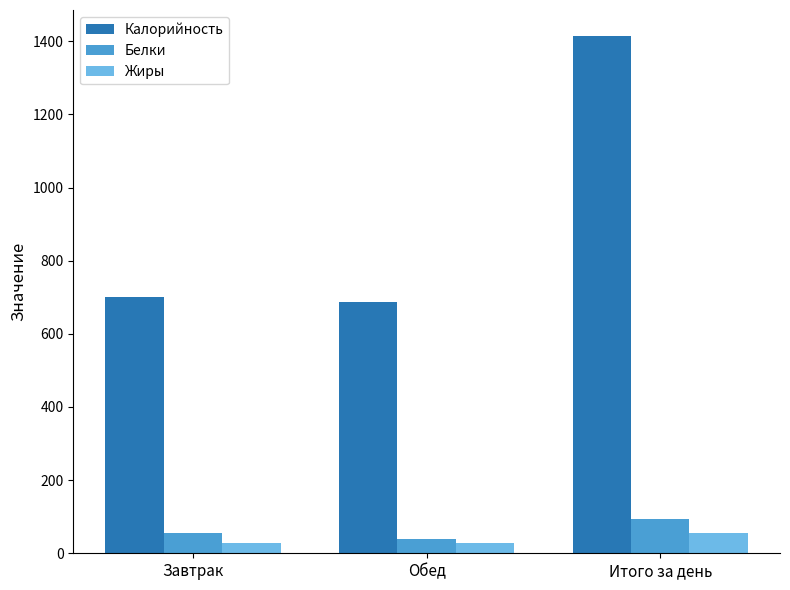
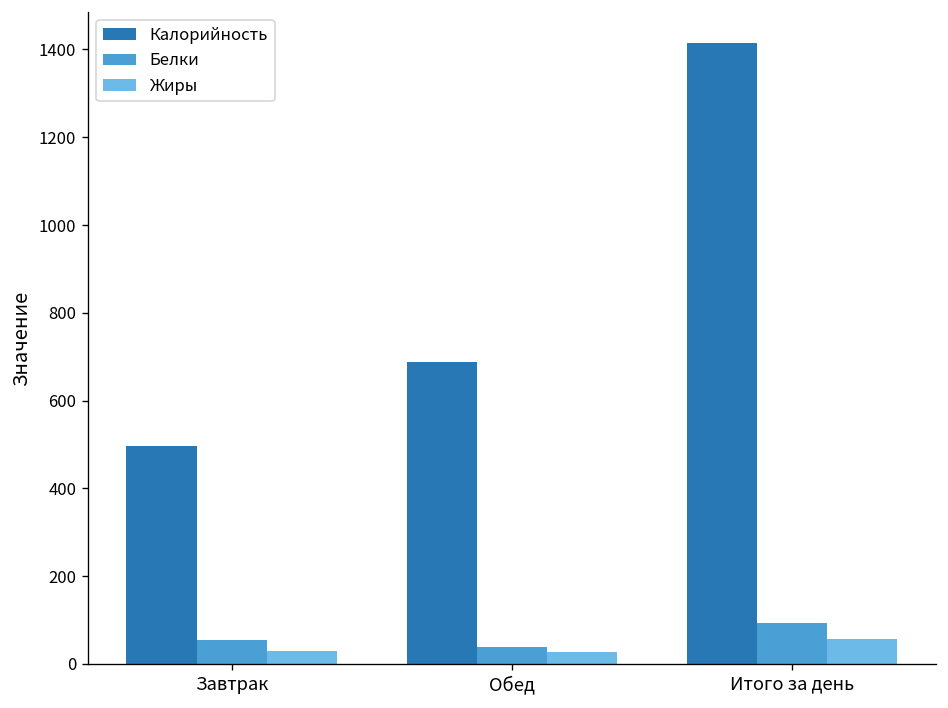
Калорийность, Завтрак: 700 -> 500
